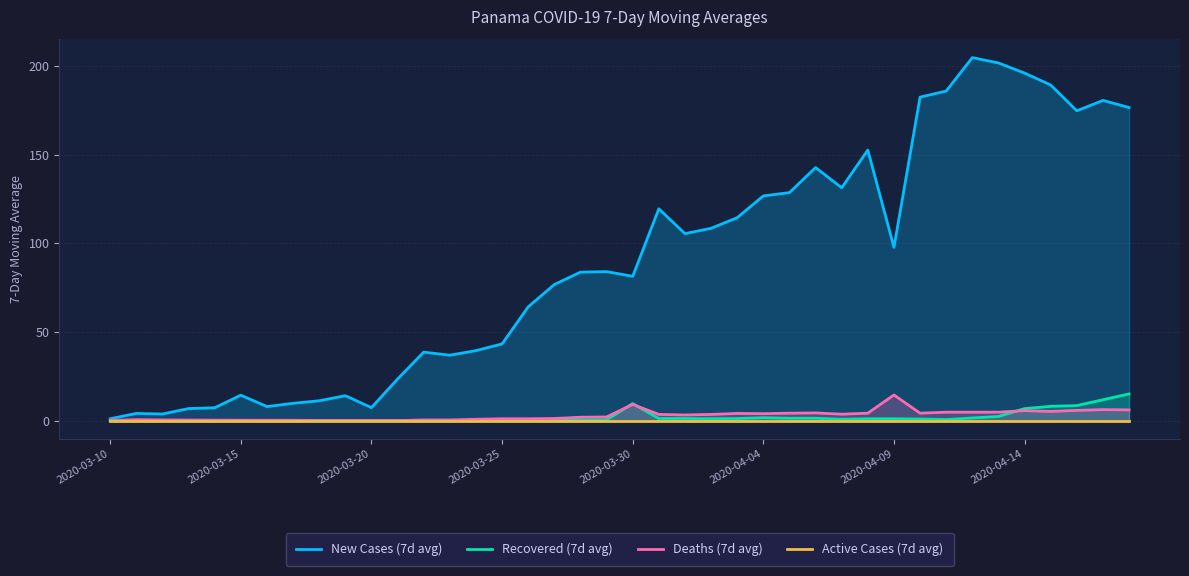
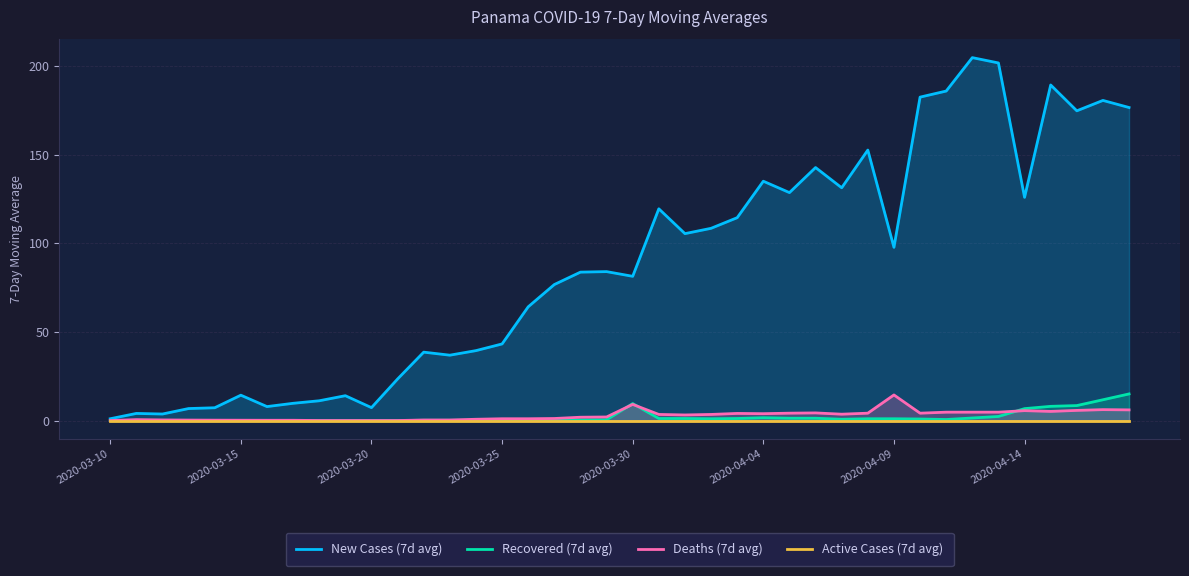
New Cases (7d avg), 2020-04-04: 127 -> 135
New Cases (7d avg), 2020-04-14: 196 -> 126
